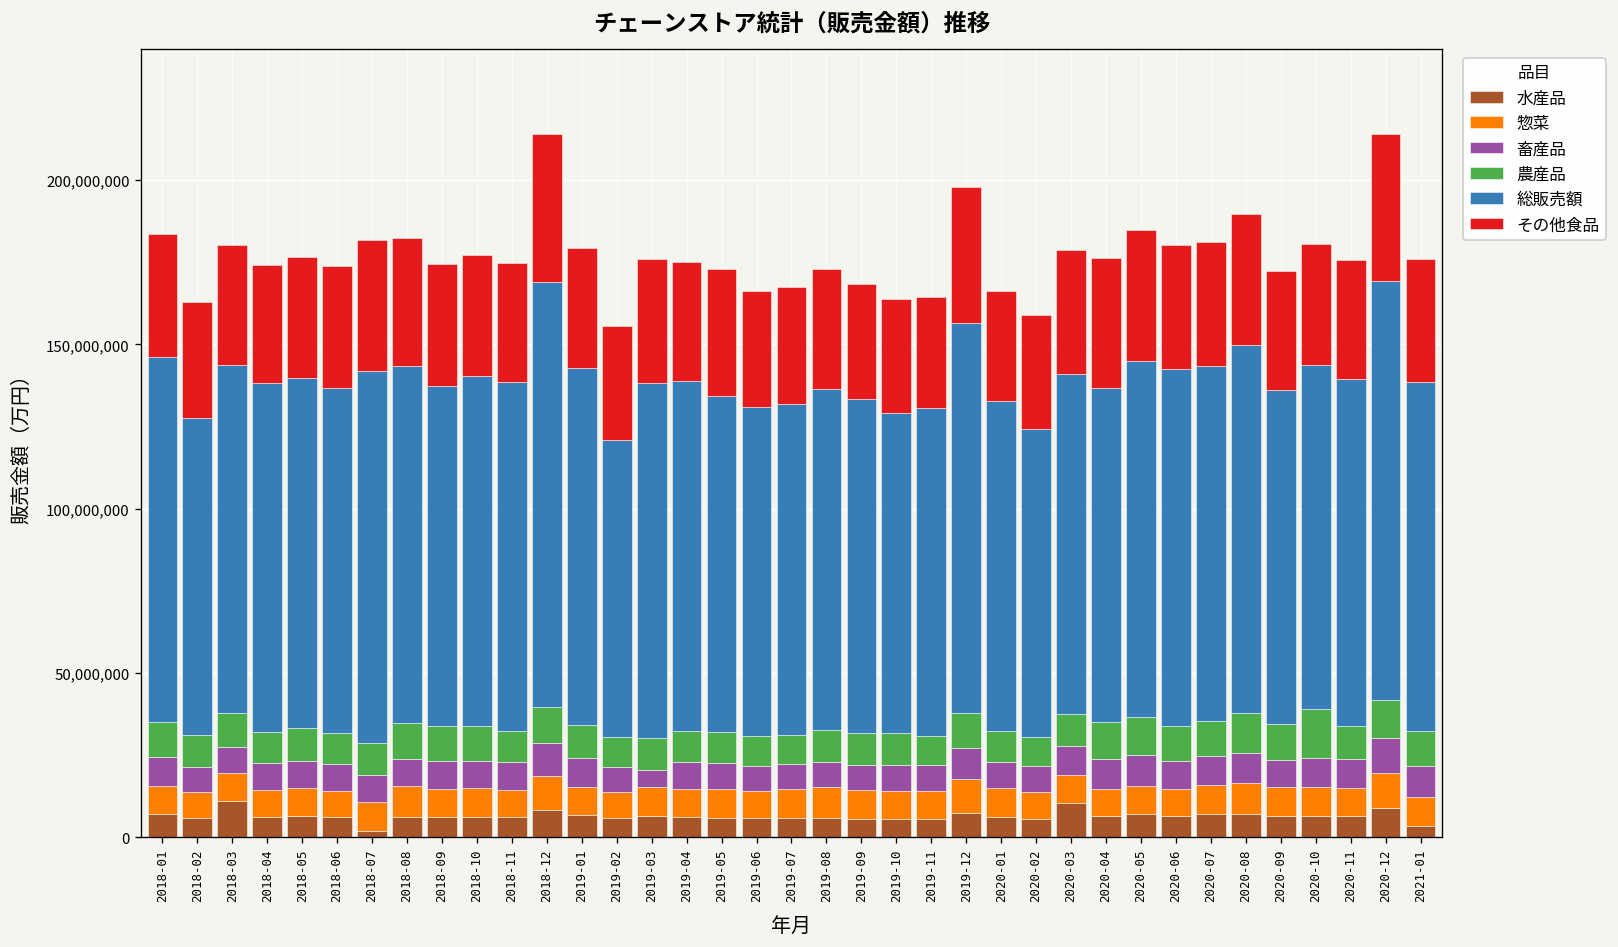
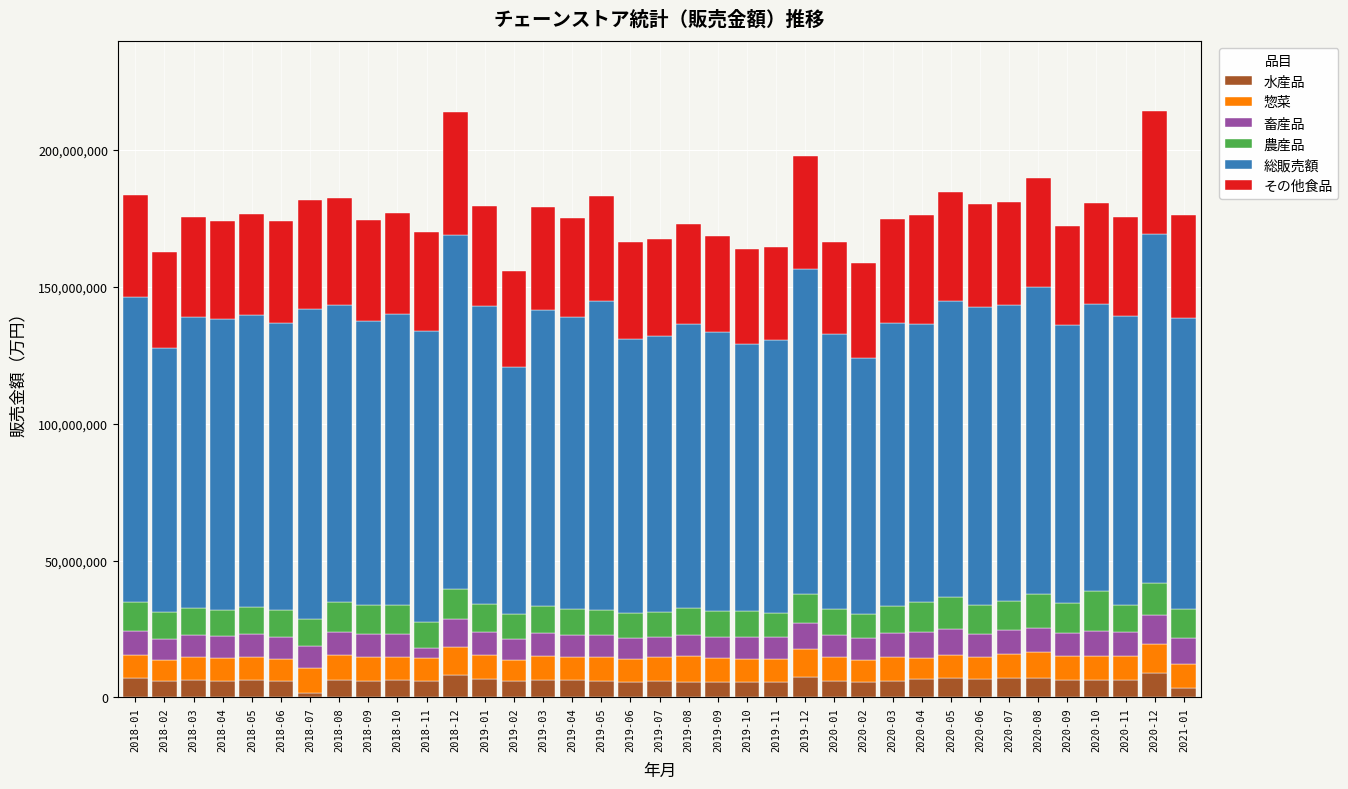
水産品, 2018-03: 11,000,000 -> 6,000,000
畜産品, 2018-11: 8,000,000 -> 4,000,000
畜産品, 2019-03: 5,000,000 -> 8,000,000
総販売額, 2019-05: 102,000,000 -> 113,000,000
水産品, 2020-03: 10,000,000 -> 6,000,000
